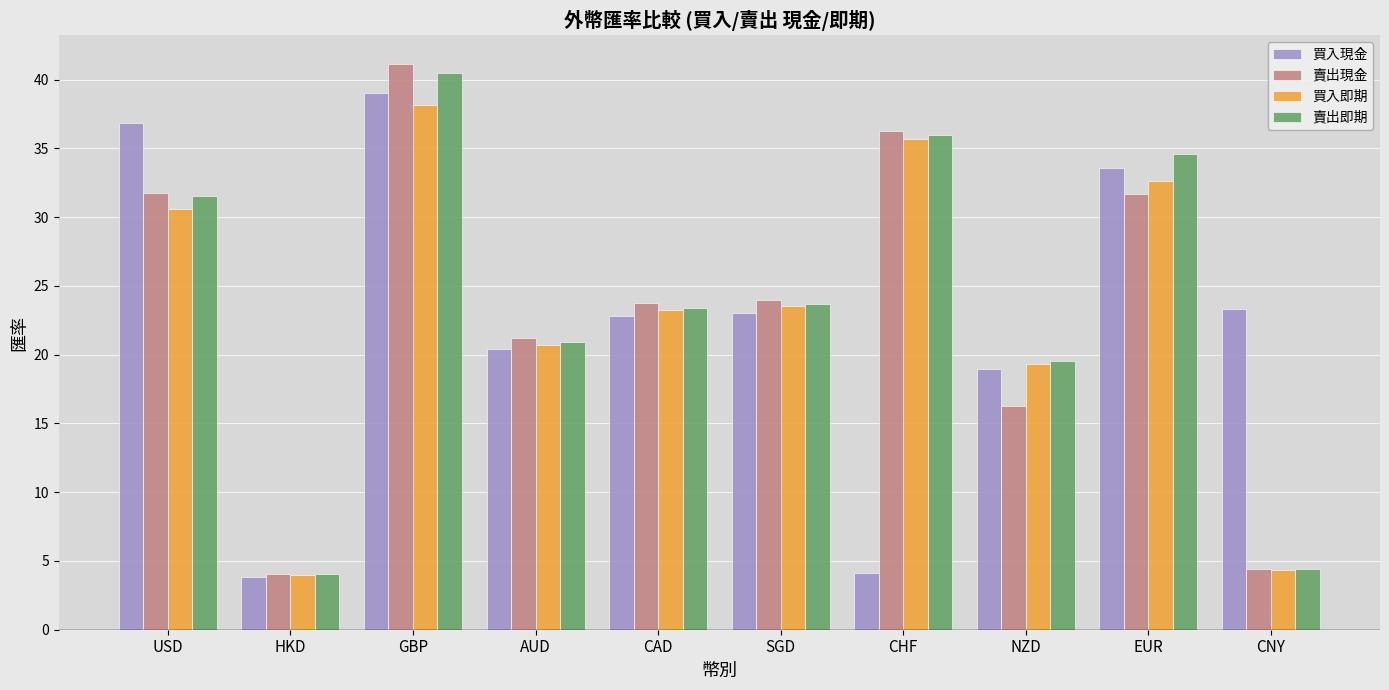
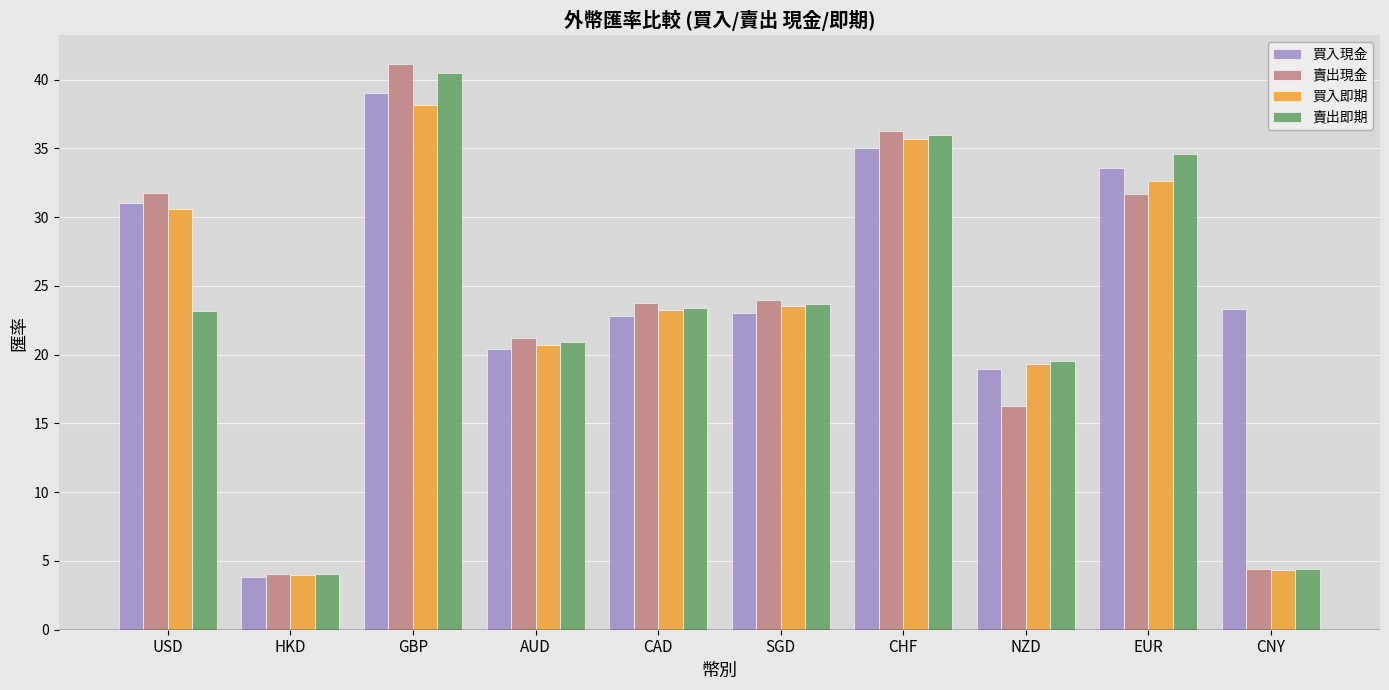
買入現金, USD: 36.9 -> 31.1
賣出即期, USD: 31.5 -> 23.2
買入現金, CHF: 4.2 -> 35.0
